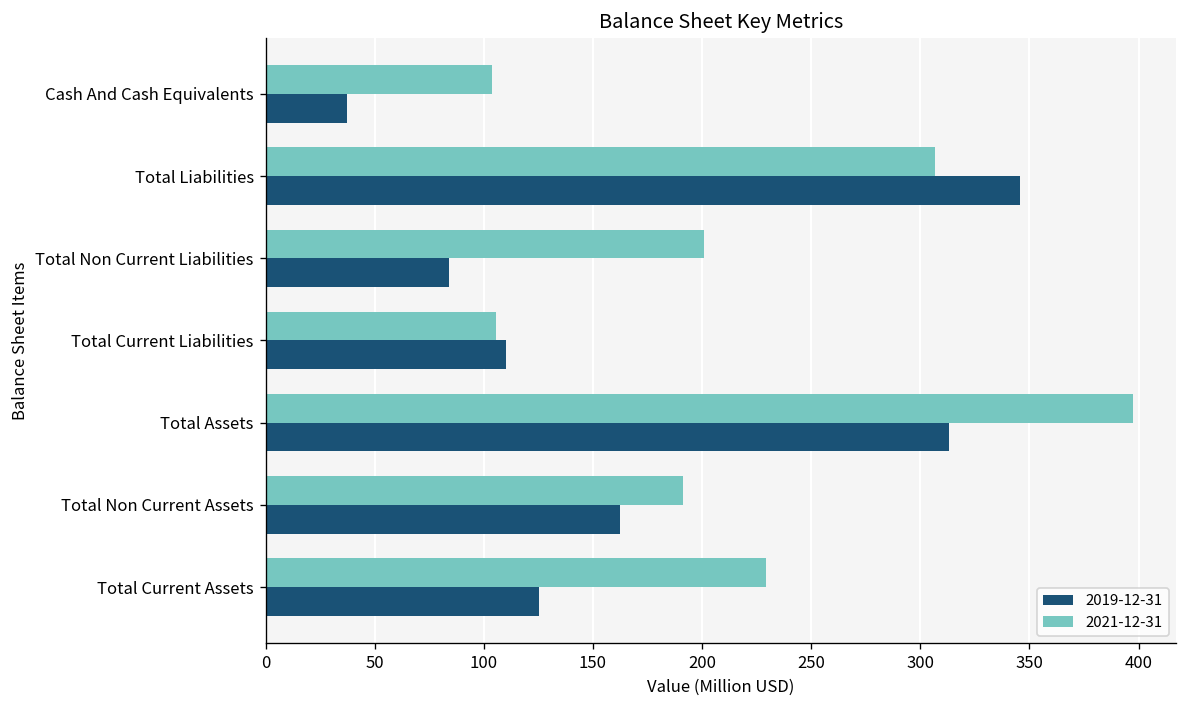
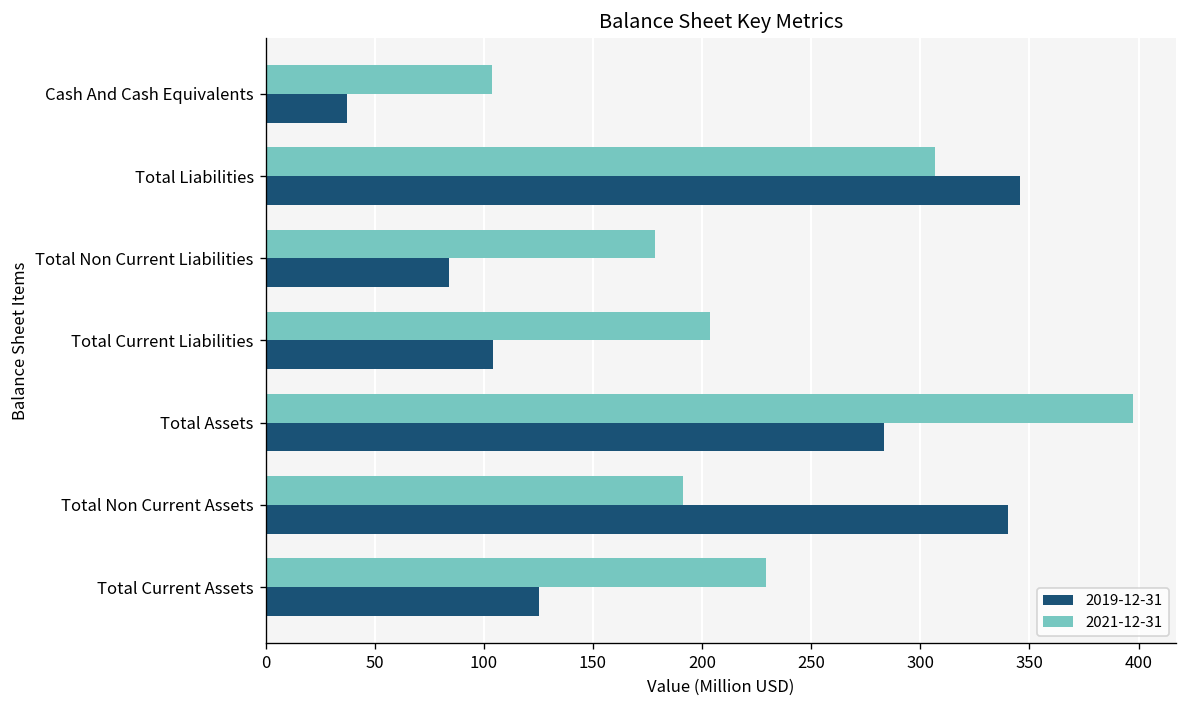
2021-12-31, Total Non Current Liabilities: 201 -> 178
2021-12-31, Total Current Liabilities: 106 -> 204
2019-12-31, Total Current Liabilities: 110 -> 104
2019-12-31, Total Assets: 313 -> 284
2019-12-31, Total Non Current Assets: 162 -> 340
